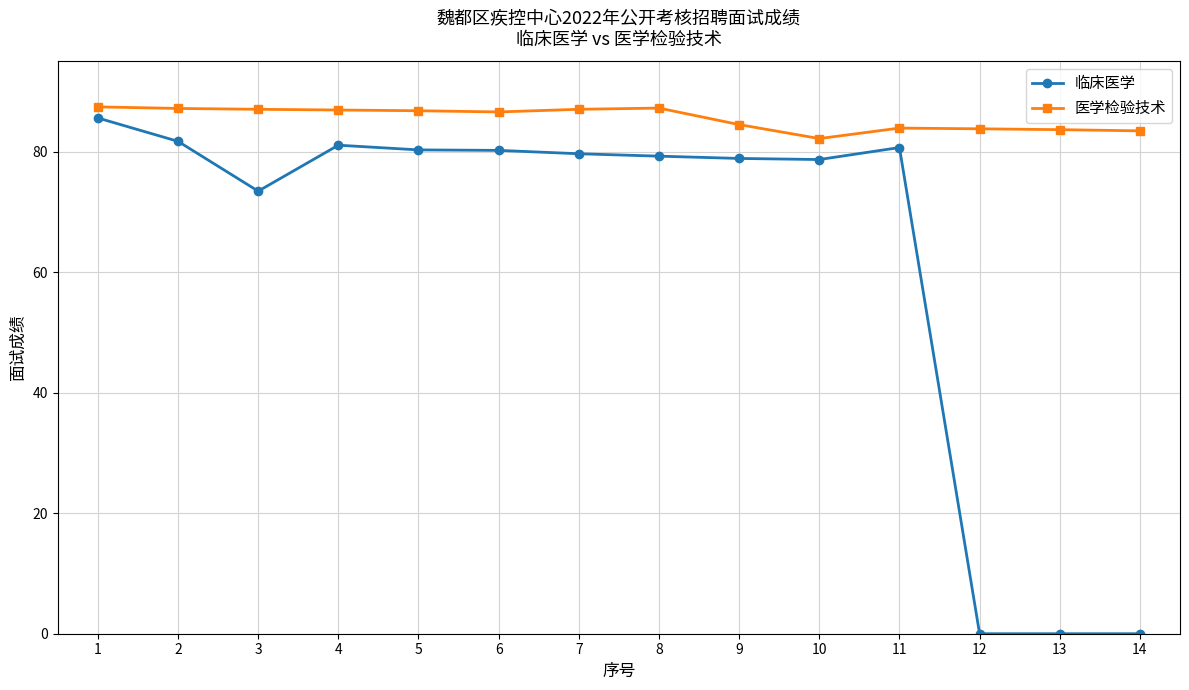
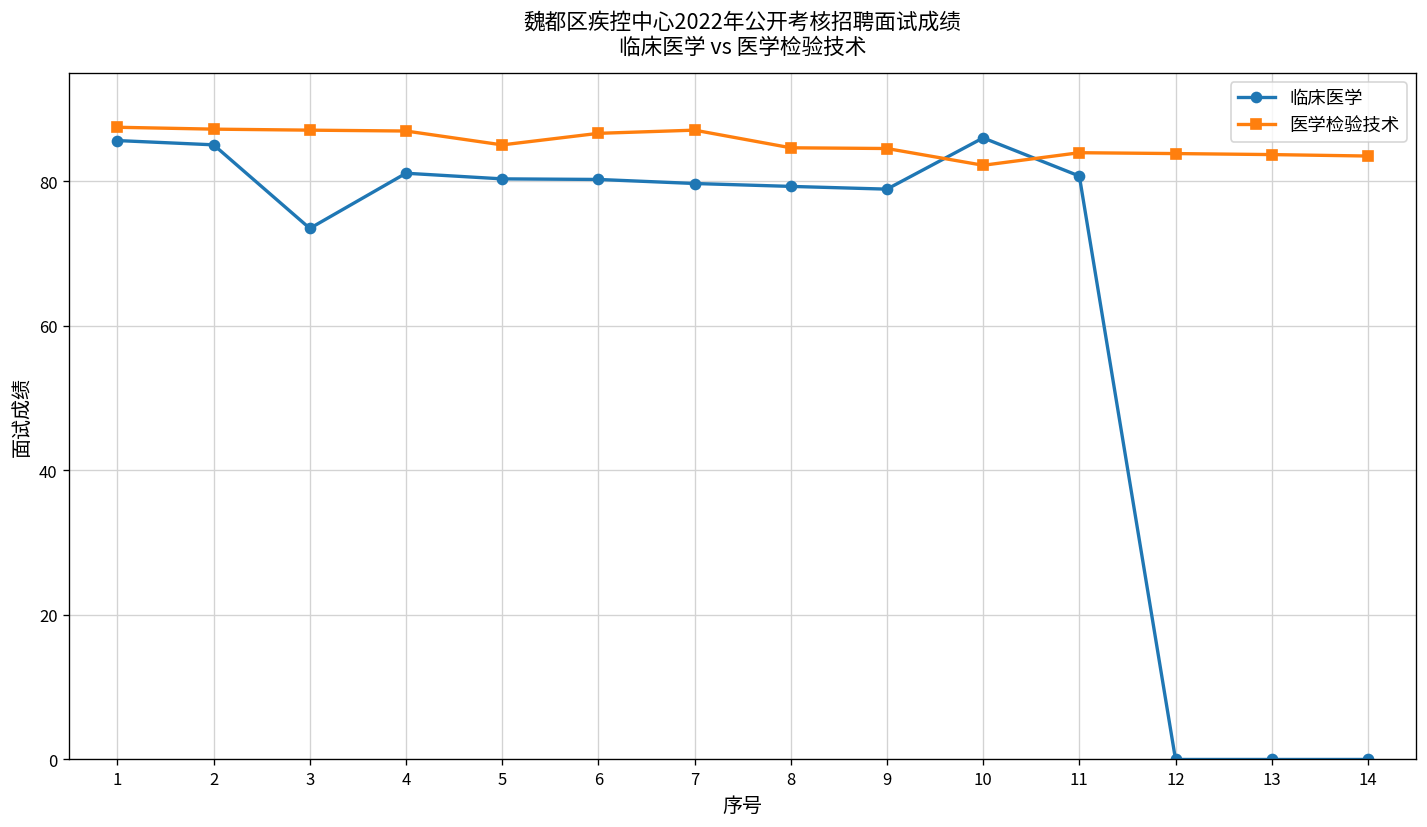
临床医学, 2: 82 -> 85
医学检验技术, 5: 87 -> 85
医学检验技术, 8: 87 -> 85
临床医学, 10: 79 -> 86
